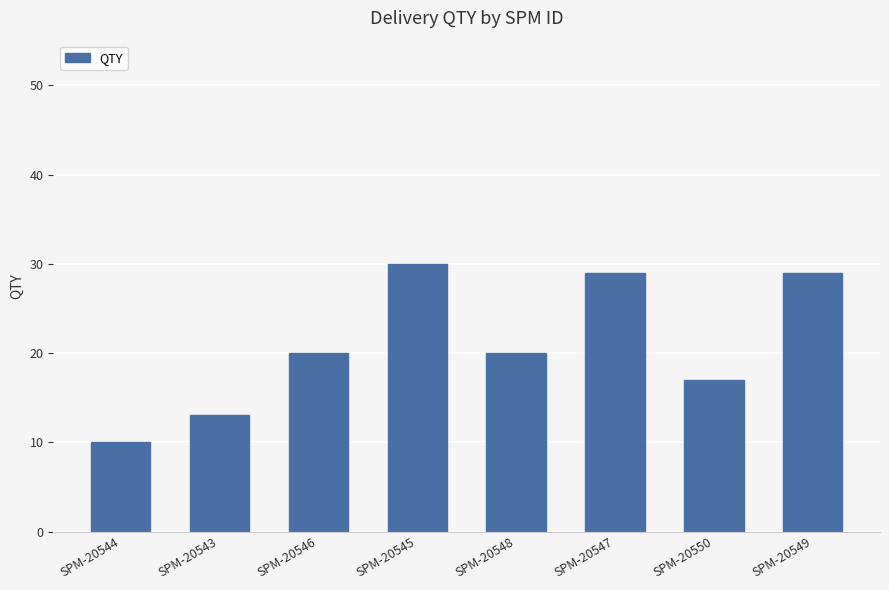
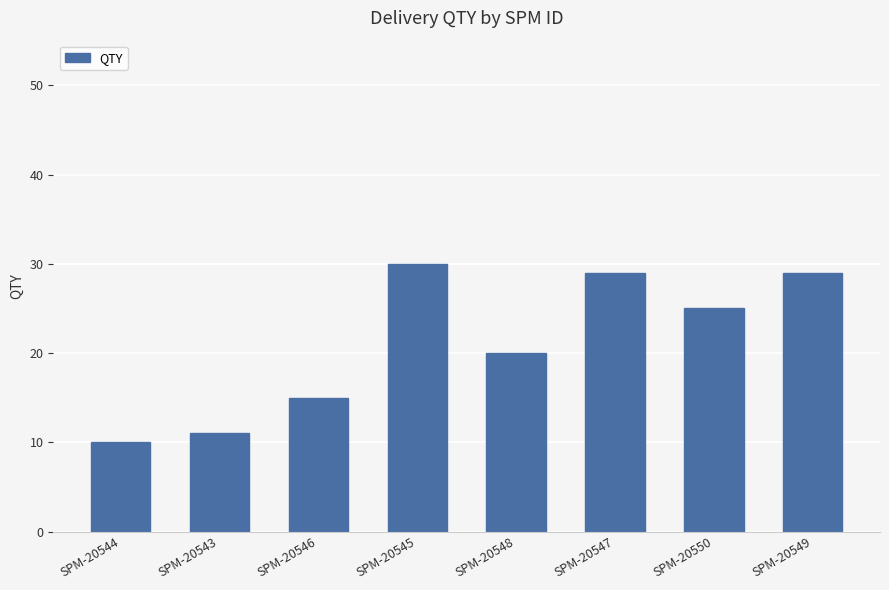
SPM-20543: 13 -> 11
SPM-20546: 20 -> 15
SPM-20550: 17 -> 25
